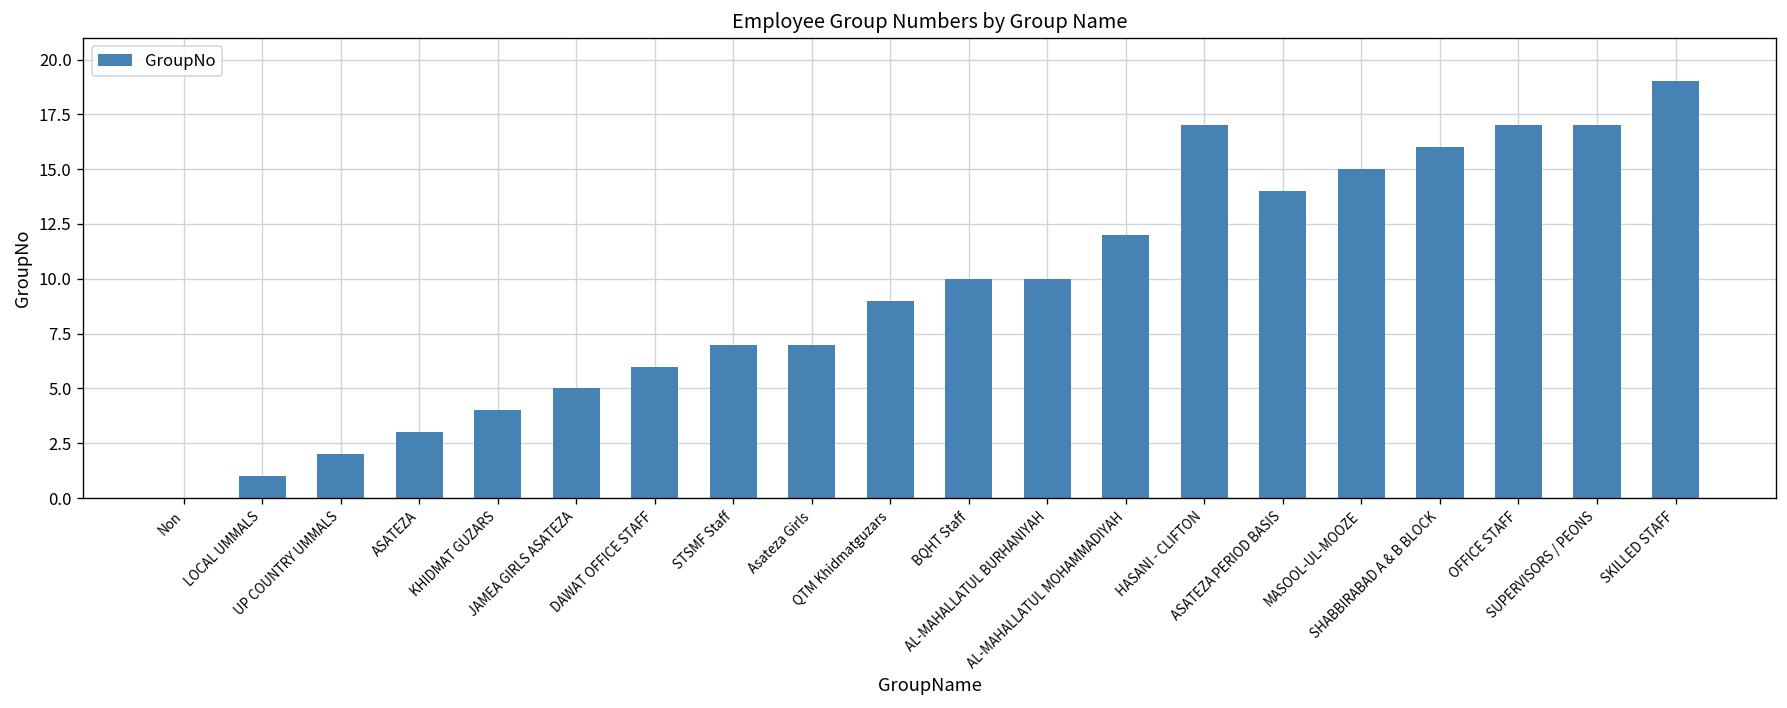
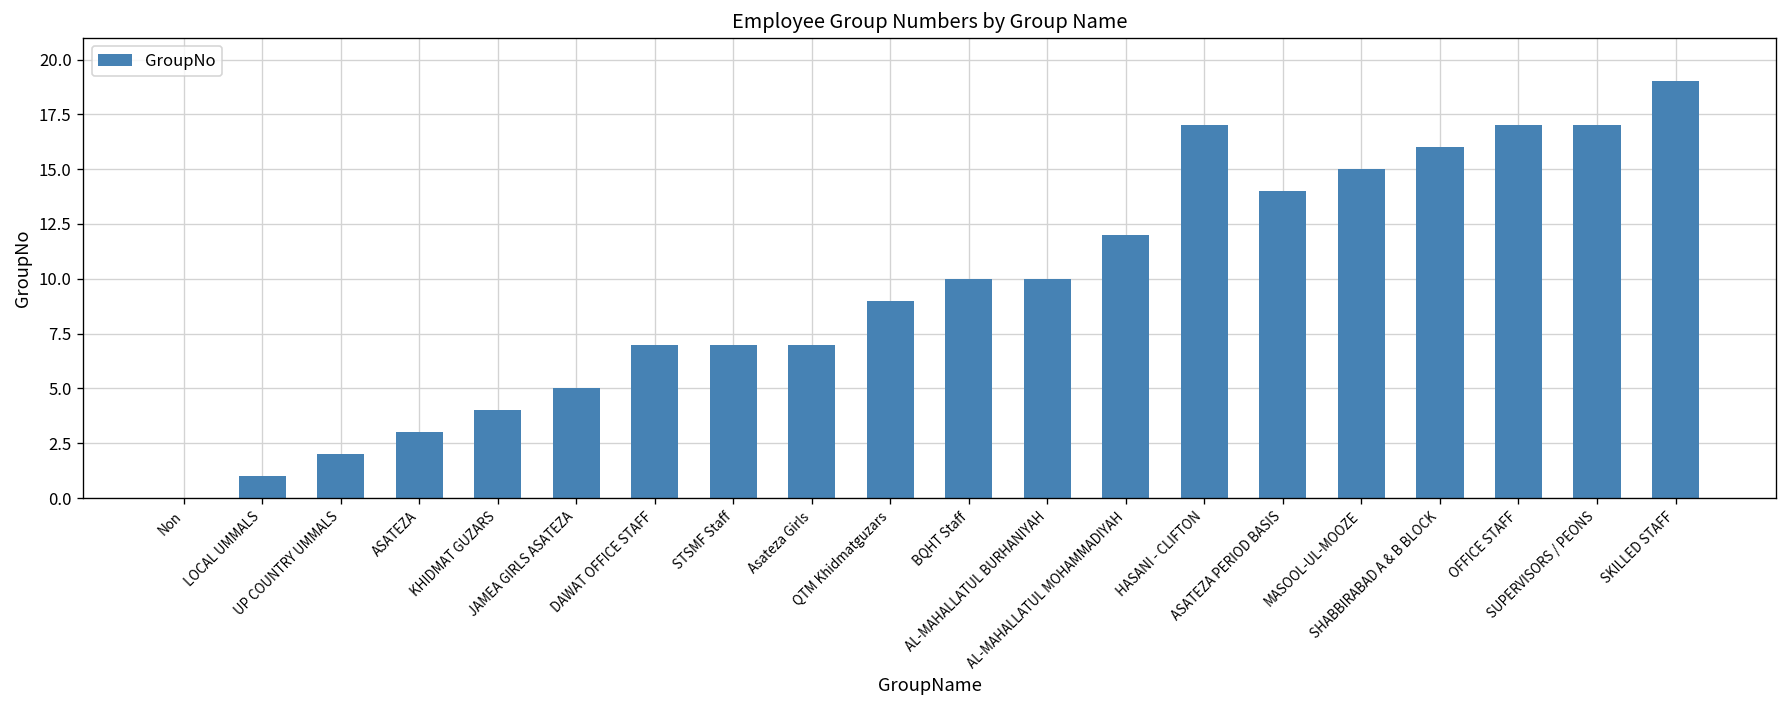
DAWAT OFFICE STAFF: 6 -> 7
